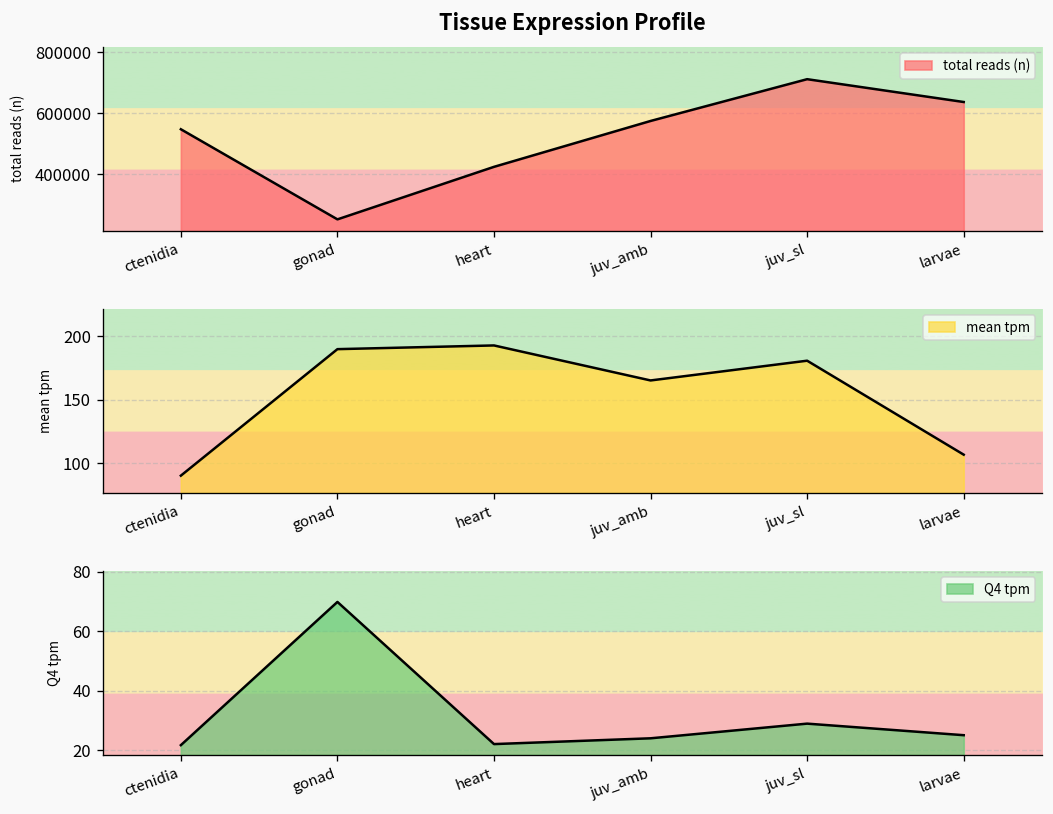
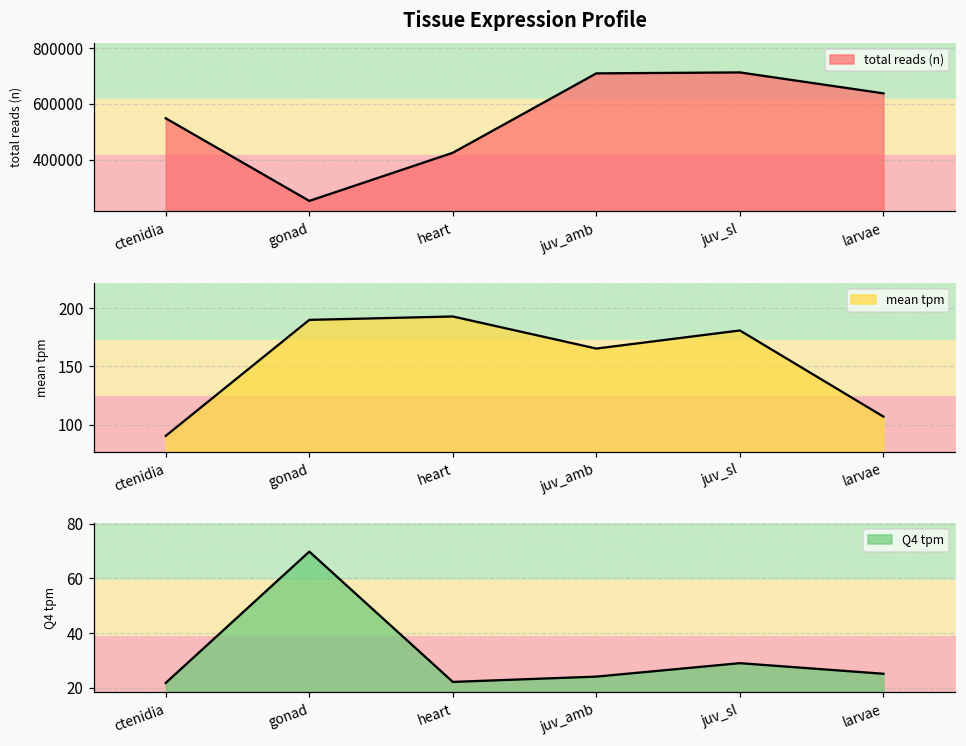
Tissue Expression Profile, juv_amb: 570000 -> 710000
